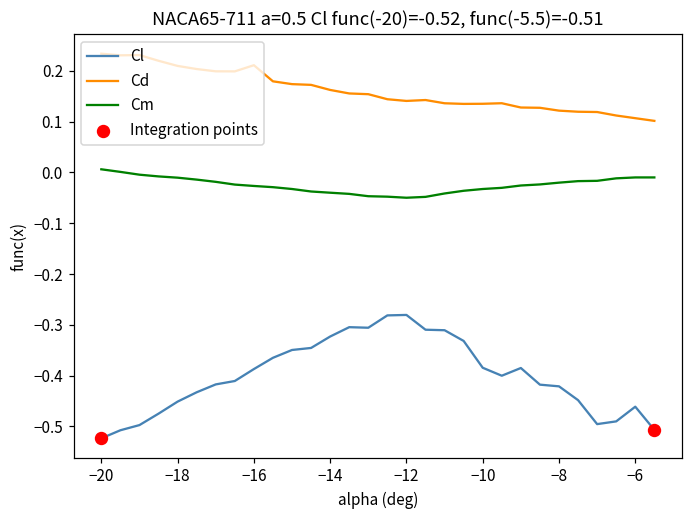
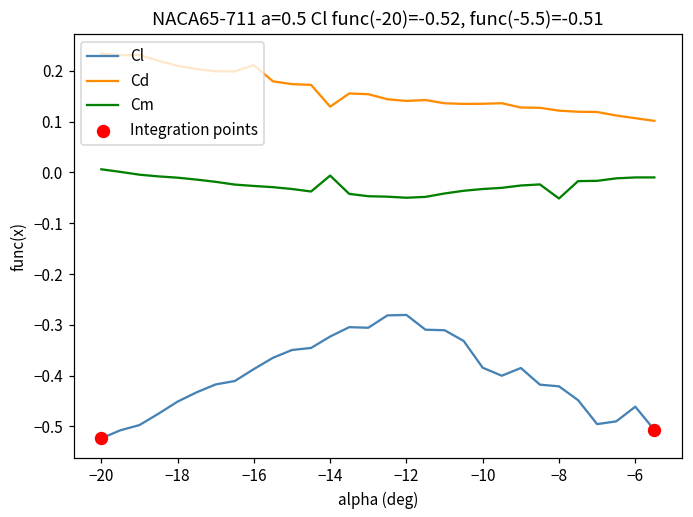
Cd, −14: 0.16 -> 0.13
Cm, −14: -0.04 -> -0.01
Cm, −8: -0.02 -> -0.05
